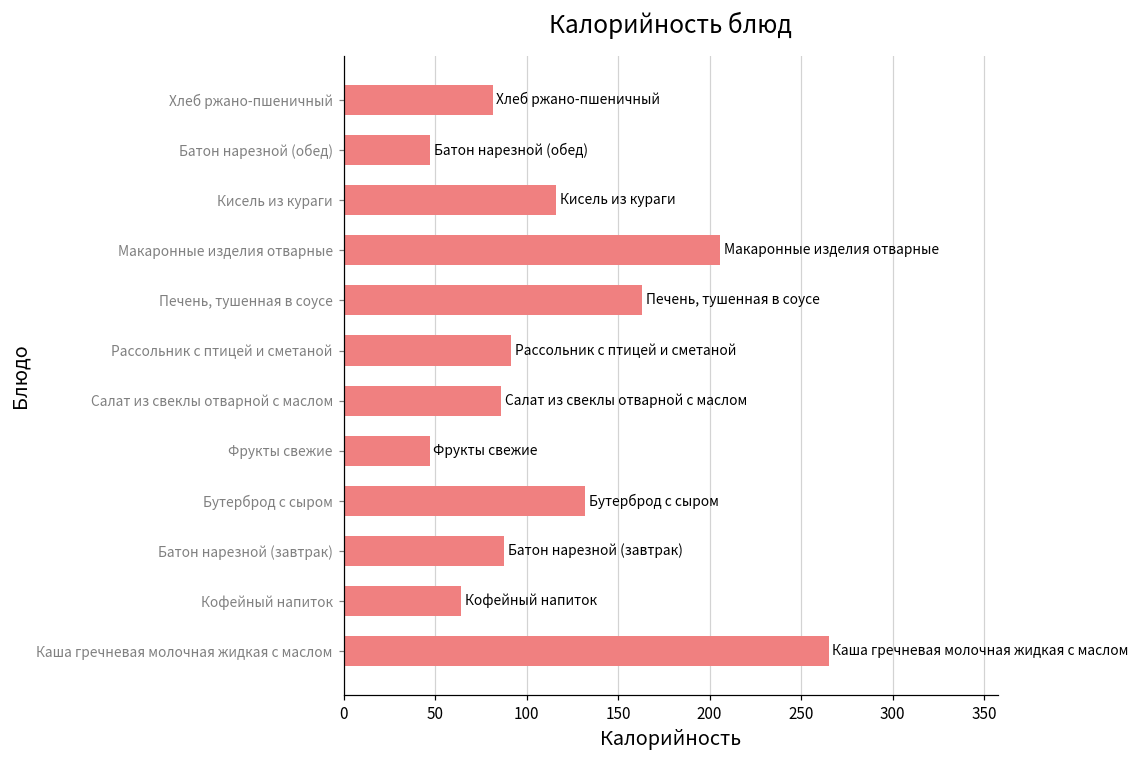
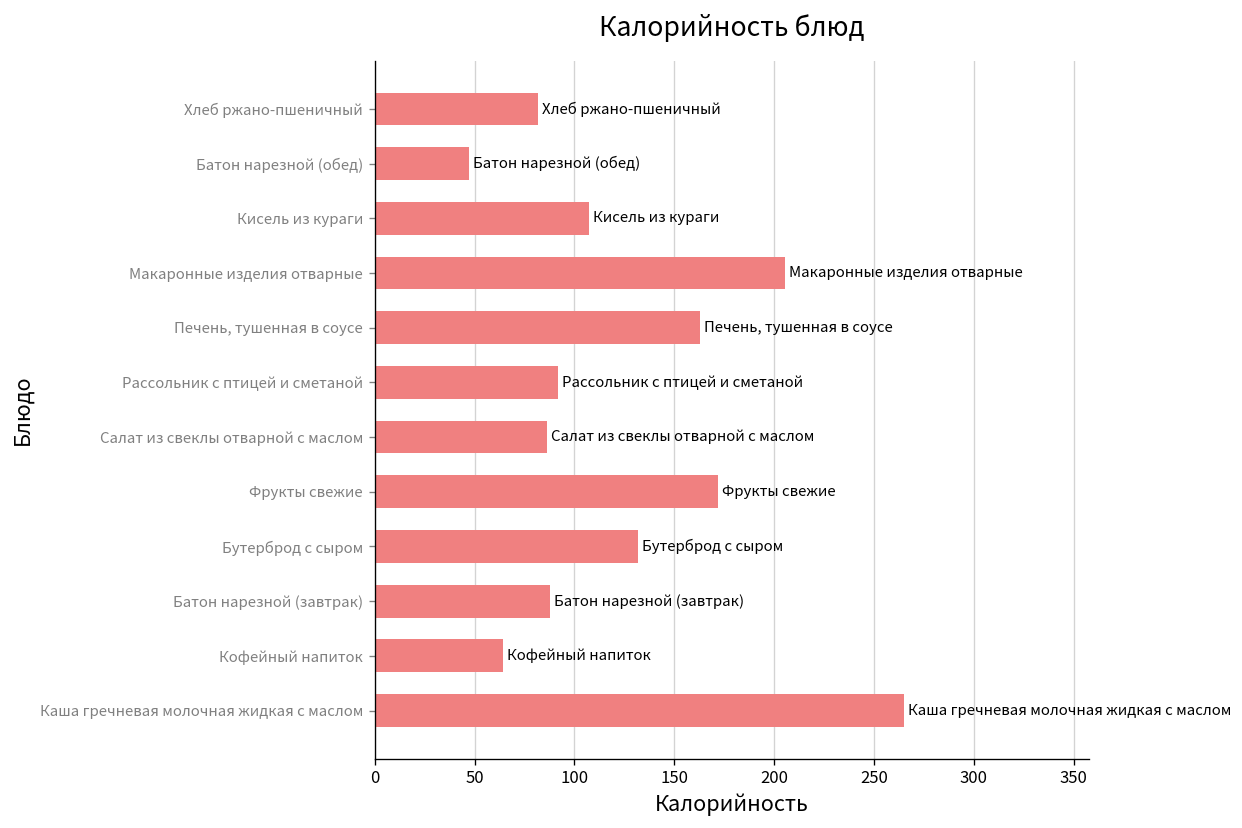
Кисель из кураги: 116 -> 107
Фрукты свежие: 47 -> 172
